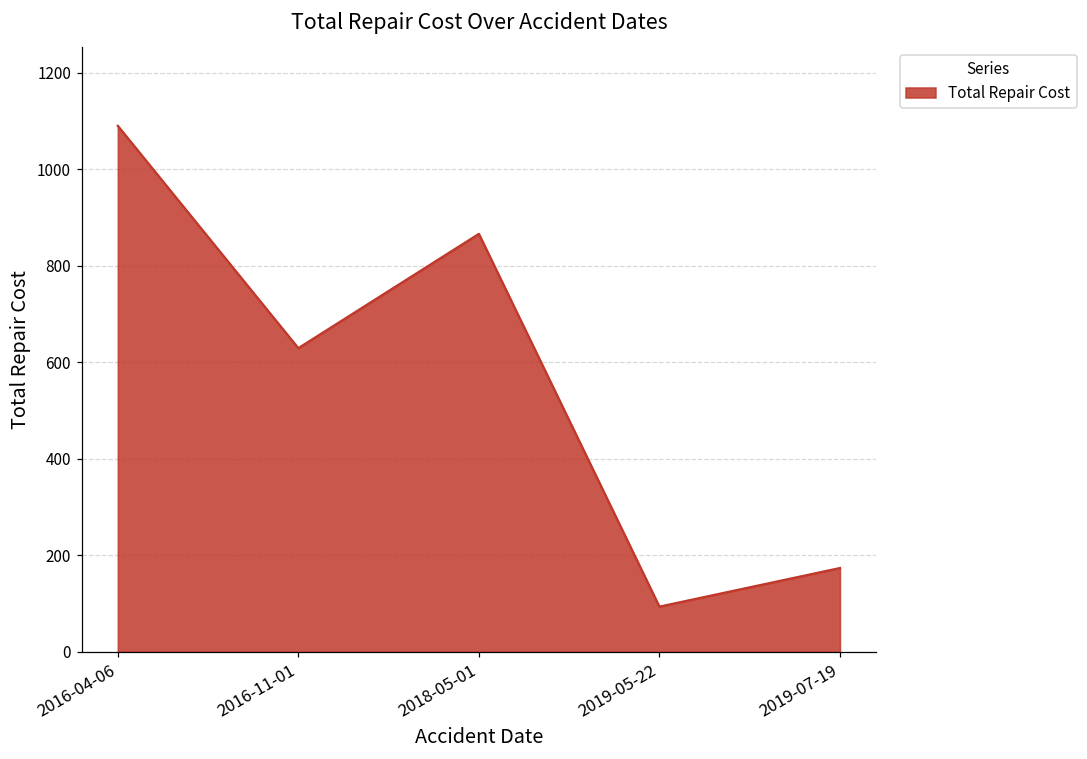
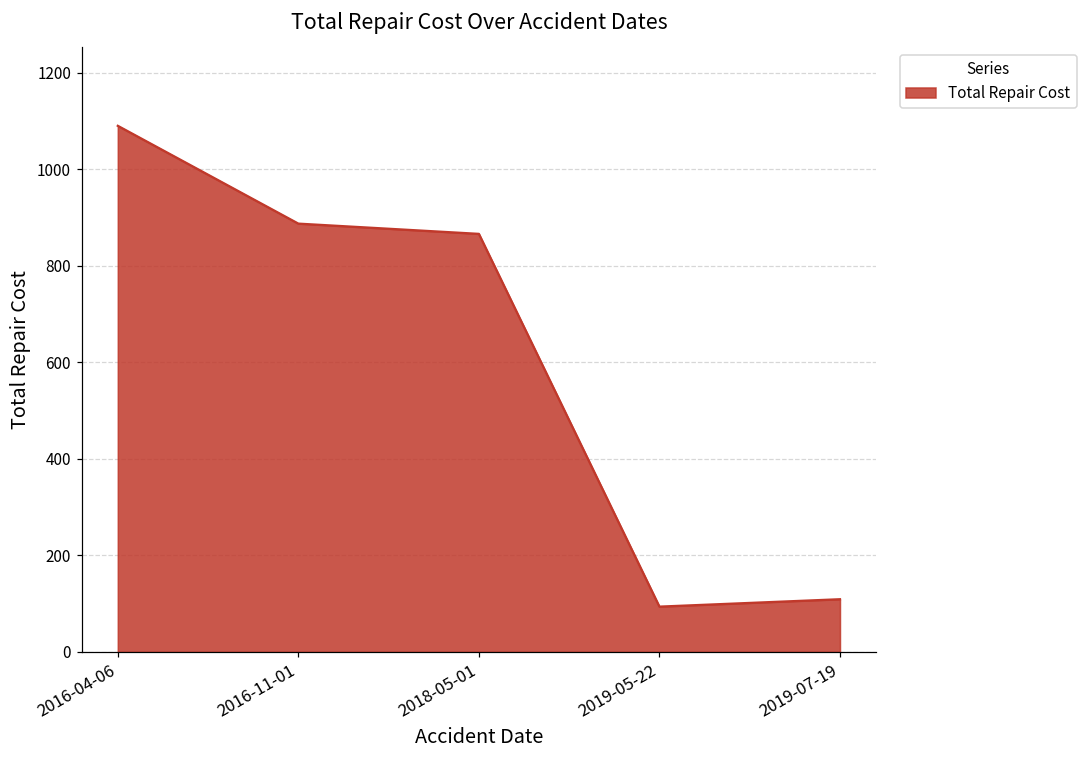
2016-11-01: 630 -> 890
2019-07-19: 170 -> 110
